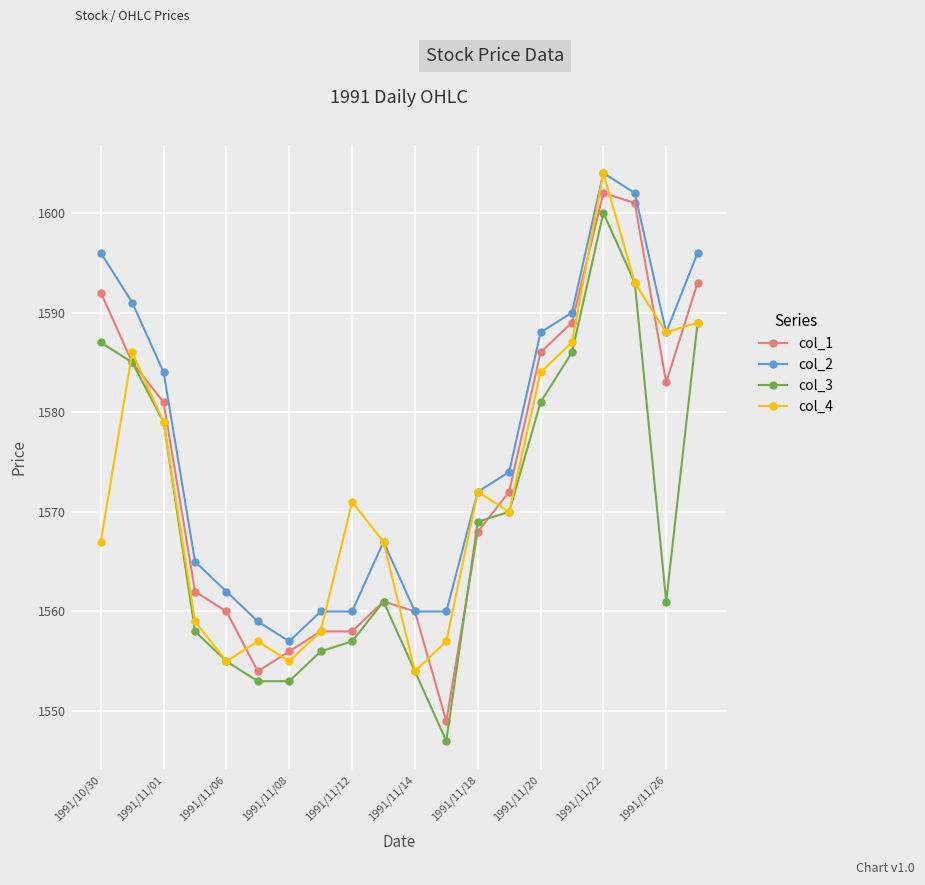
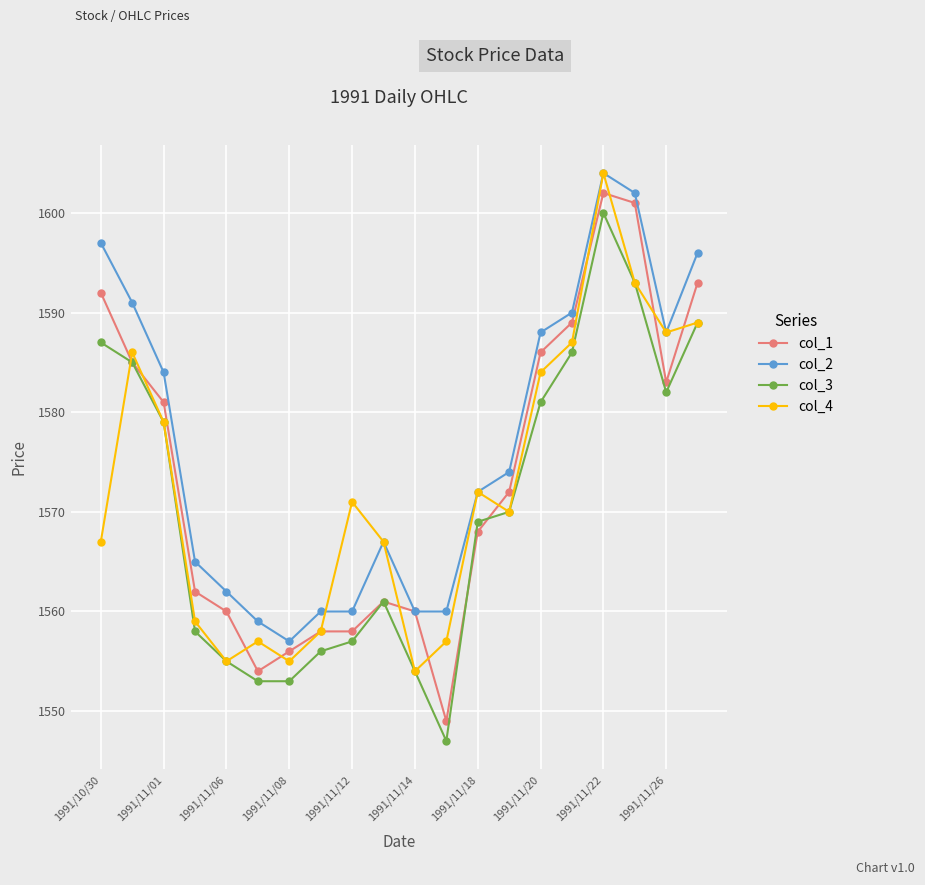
col_2, 1991/10/30: 1596 -> 1597
col_3, 1991/11/26: 1561 -> 1582
